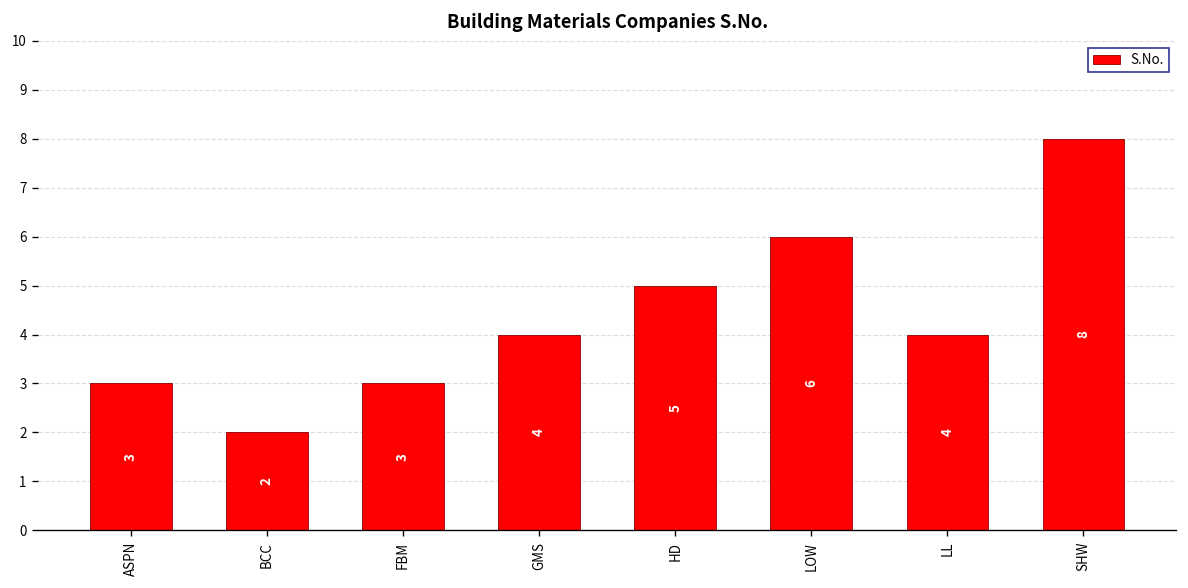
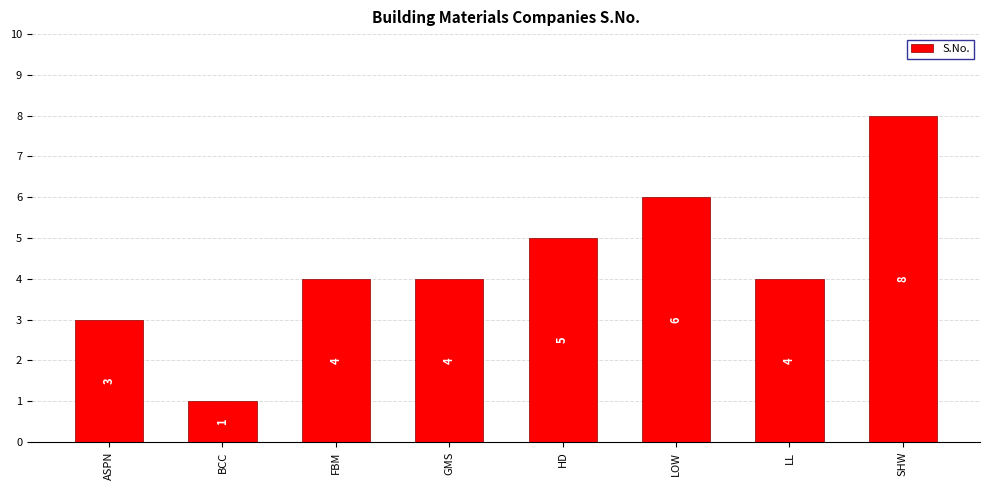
BCC: 2 -> 1
FBM: 3 -> 4
